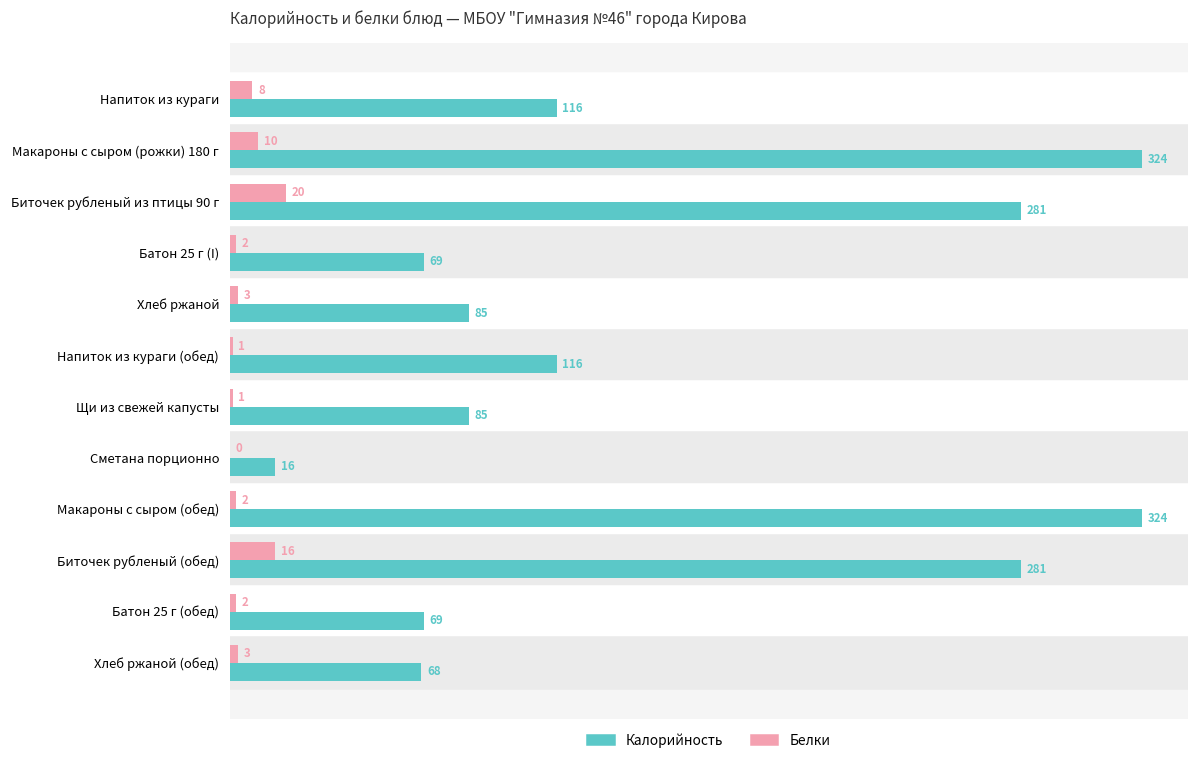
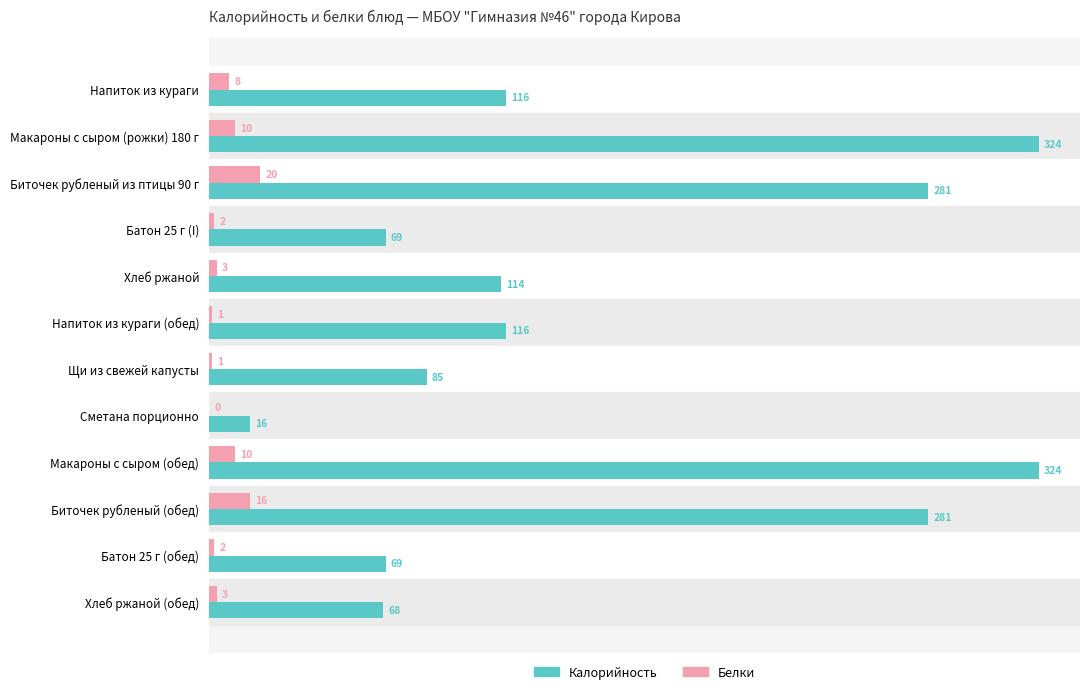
Калорийность, Хлеб ржаной: 85 -> 114
Белки, Макароны с сыром (обед): 2 -> 10
